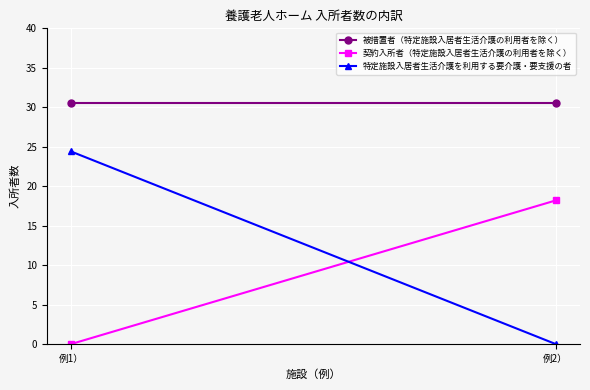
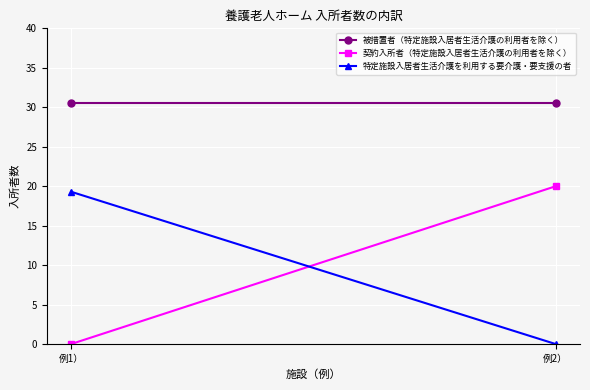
特定施設入居者生活介護を利用する要介護・要支援の者, 例1）: 24 -> 19
契約入所者（特定施設入居者生活介護の利用者を除く）, 例2）: 18 -> 20
